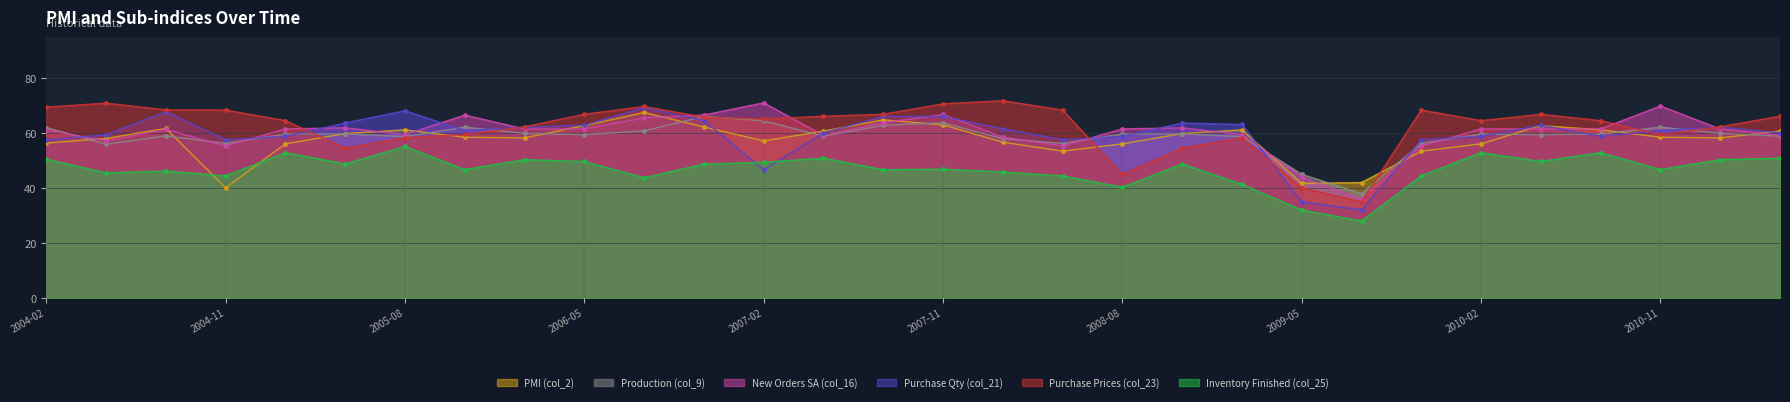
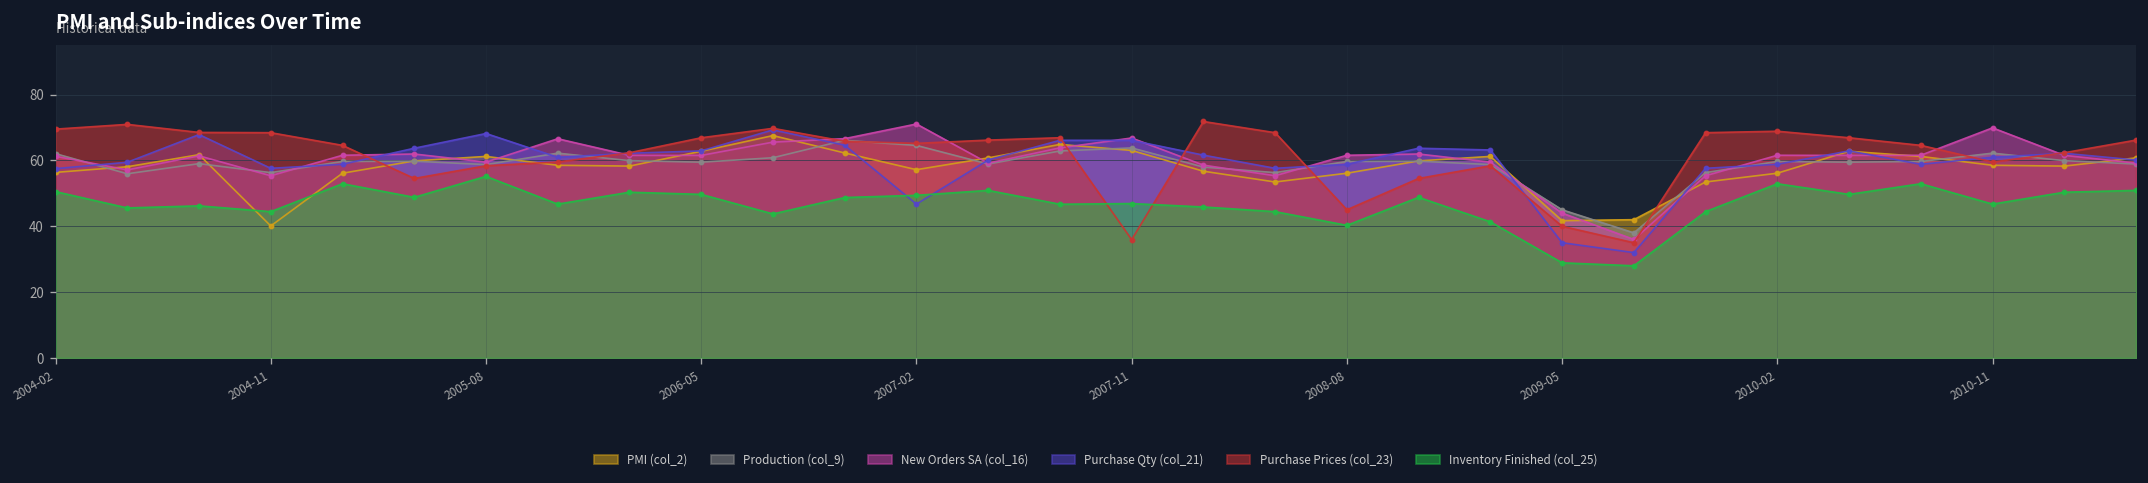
Purchase Prices (col_23), 2007-11: 71 -> 36
Inventory Finished (col_25), 2009-05: 32 -> 29
Purchase Prices (col_23), 2010-02: 65 -> 69
